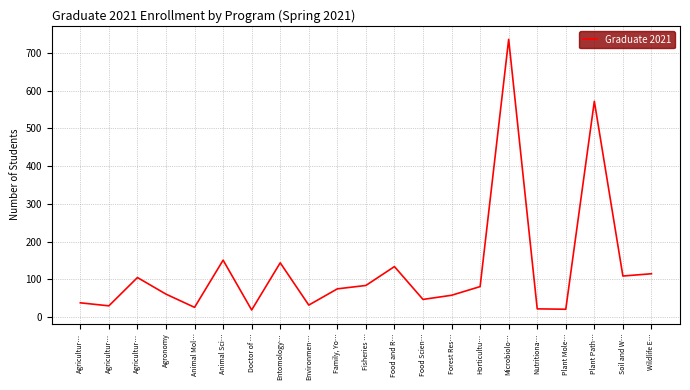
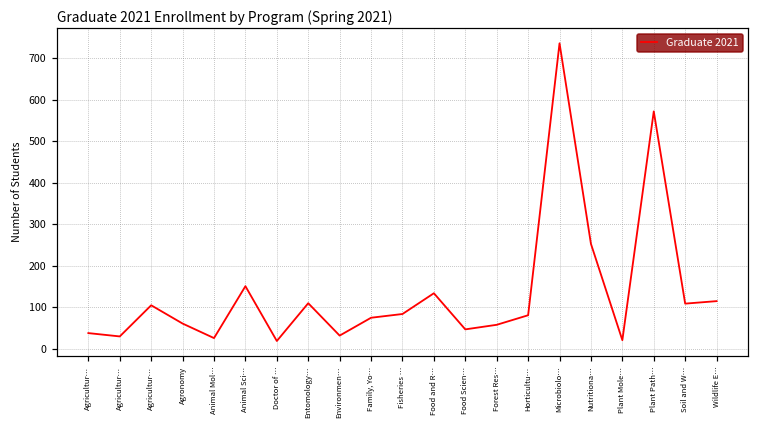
Entomology…: 140 -> 110
Nutritiona…: 20 -> 250
